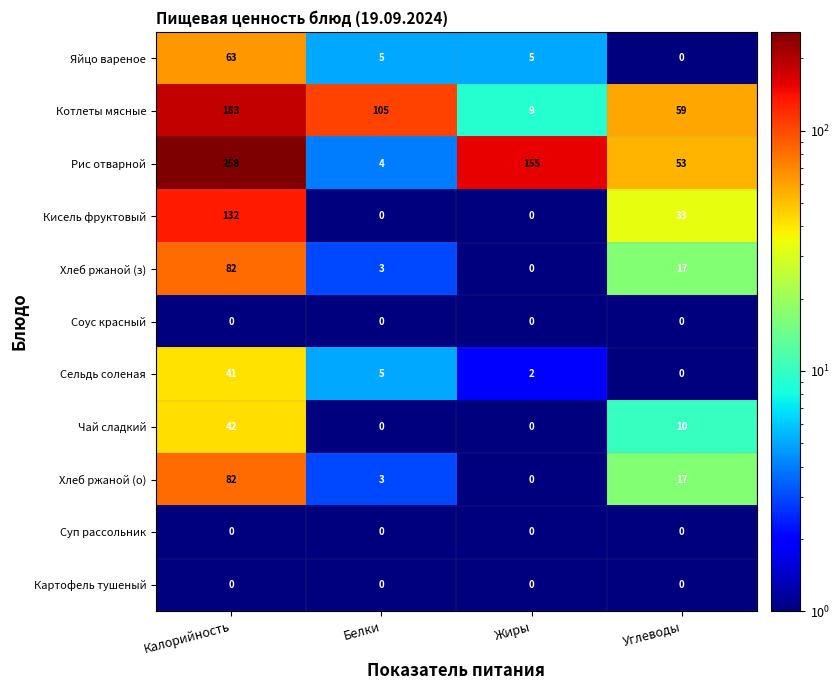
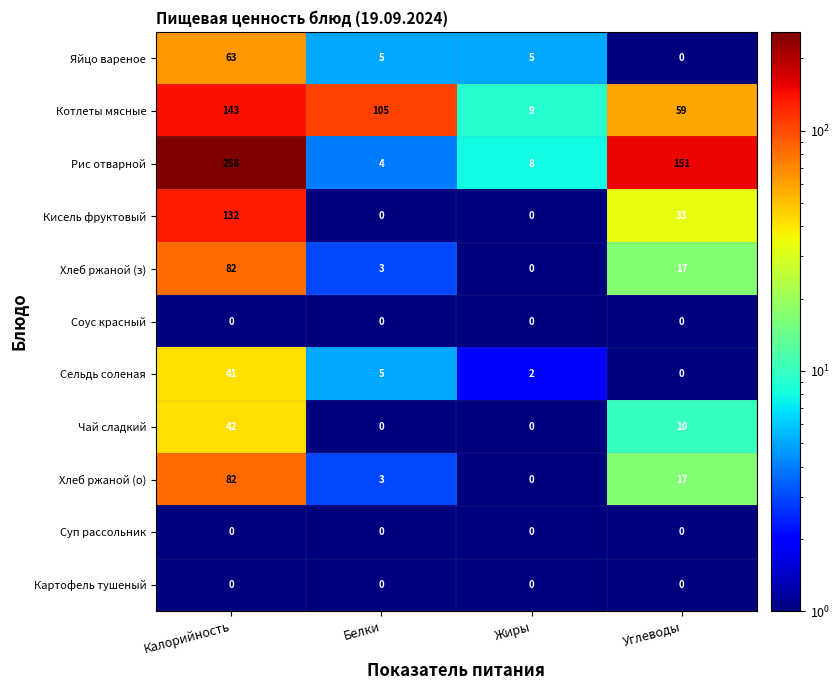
Котлеты мясные, Калорийность: 183 -> 143
Рис отварной, Жиры: 155 -> 8
Рис отварной, Углеводы: 53 -> 151
